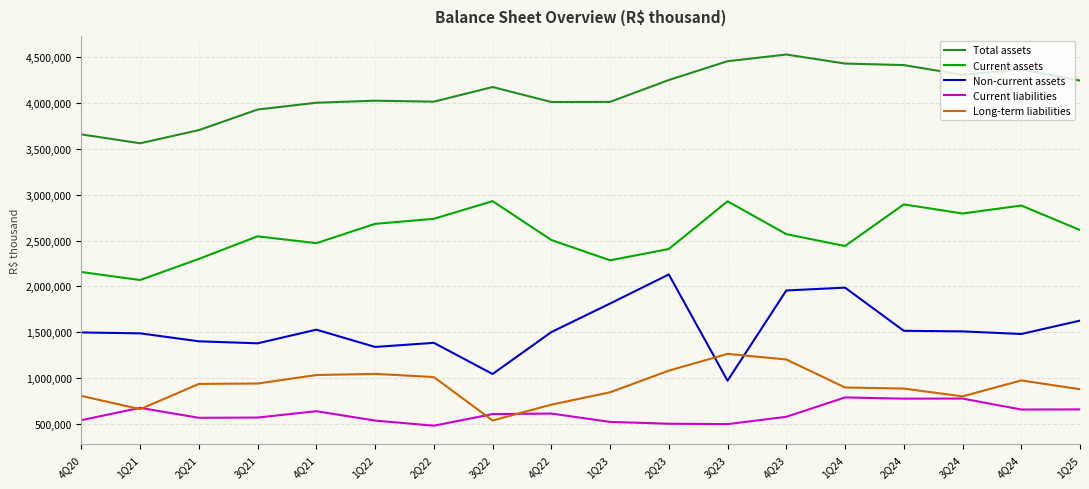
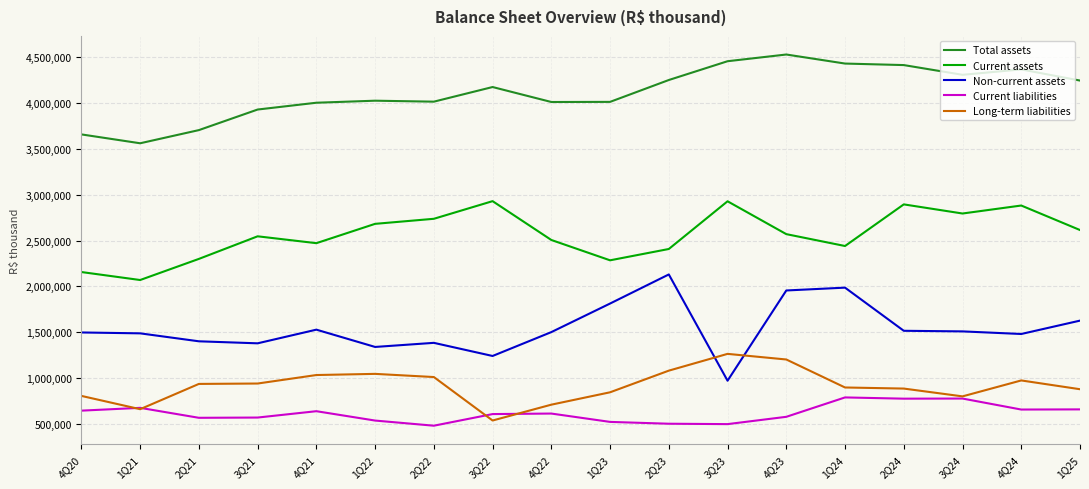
Current liabilities, 4Q20: 500,000 -> 600,000
Non-current assets, 3Q22: 1,000,000 -> 1,200,000
